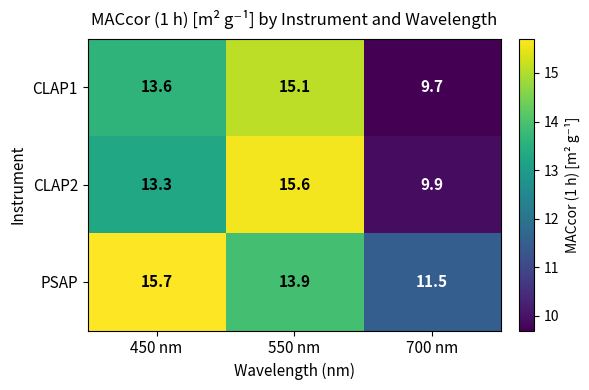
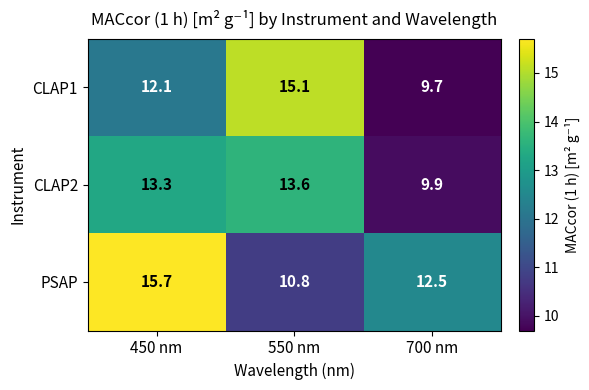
CLAP1, 450 nm: 13.6 -> 12.1
CLAP2, 550 nm: 15.6 -> 13.6
PSAP, 550 nm: 13.9 -> 10.8
PSAP, 700 nm: 11.5 -> 12.5
